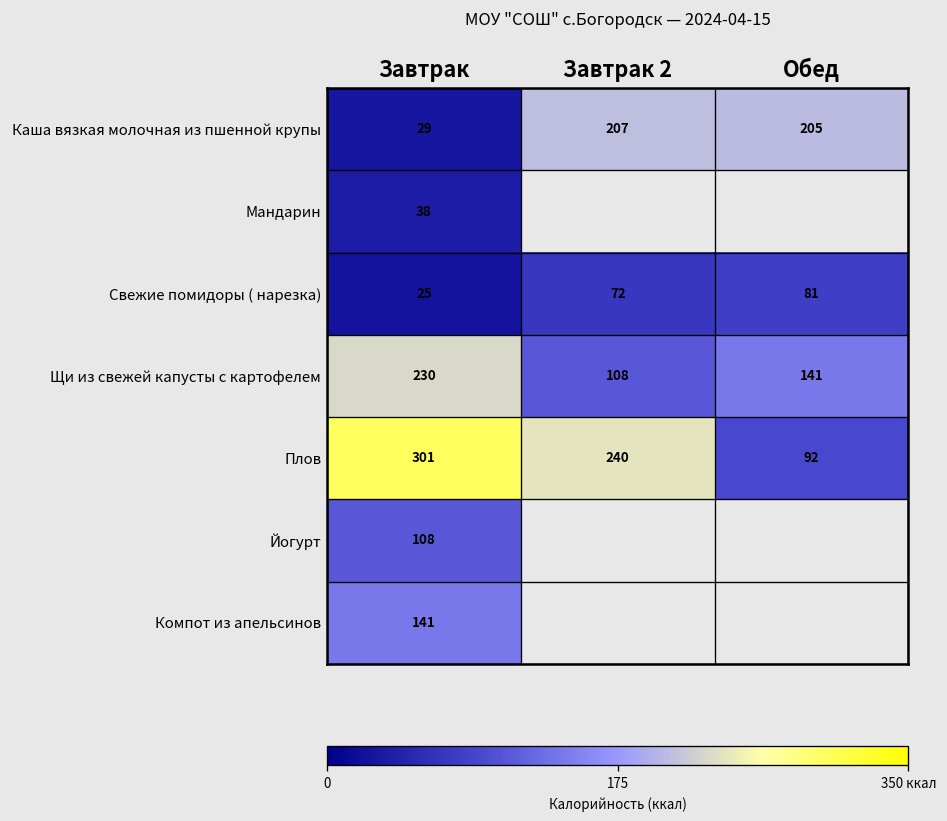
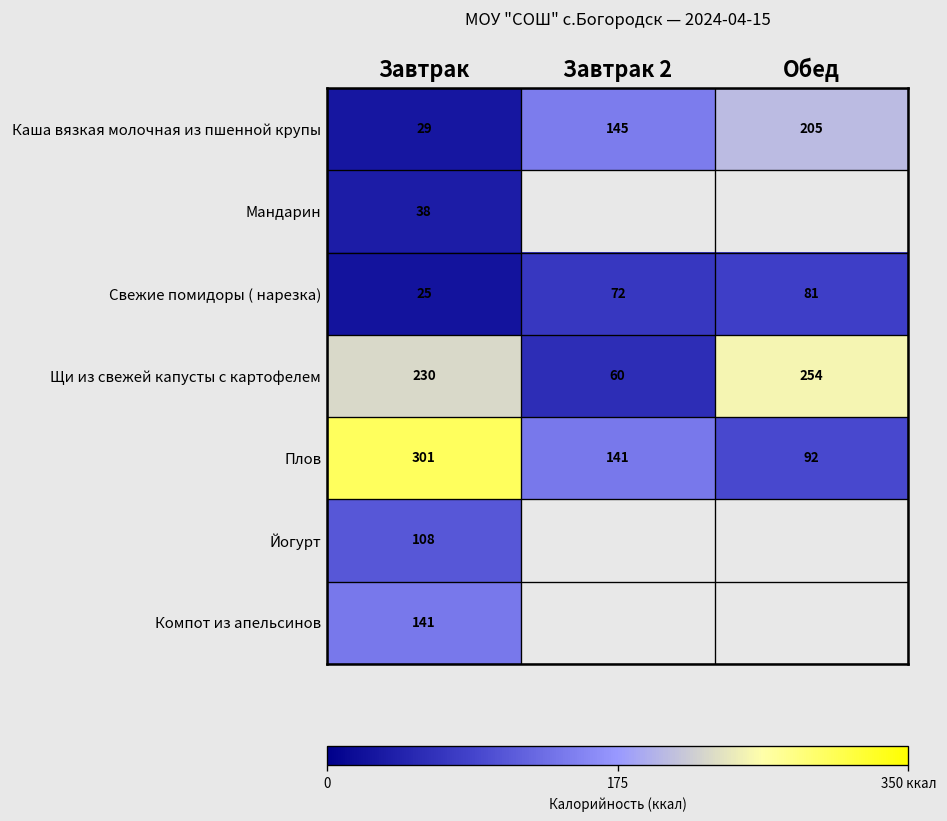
Каша вязкая молочная из пшенной крупы, Завтрак 2: 207 -> 145
Щи из свежей капусты с картофелем, Завтрак 2: 108 -> 60
Щи из свежей капусты с картофелем, Обед: 141 -> 254
Плов, Завтрак 2: 240 -> 141
